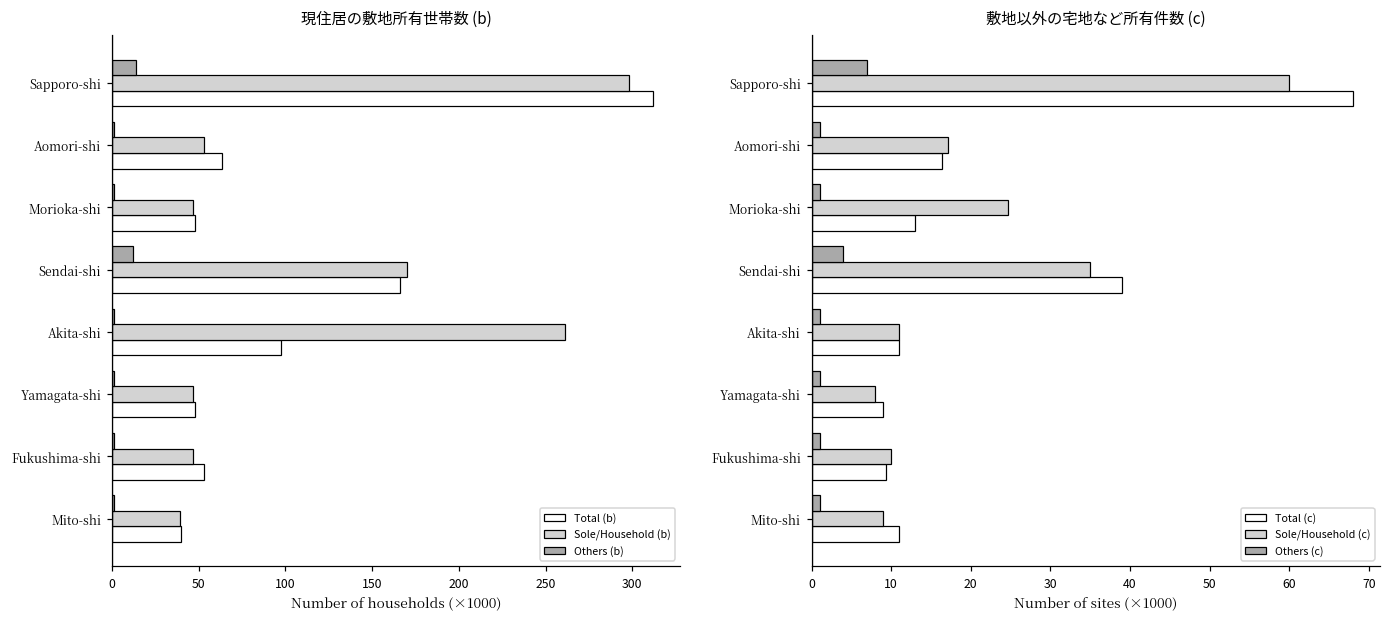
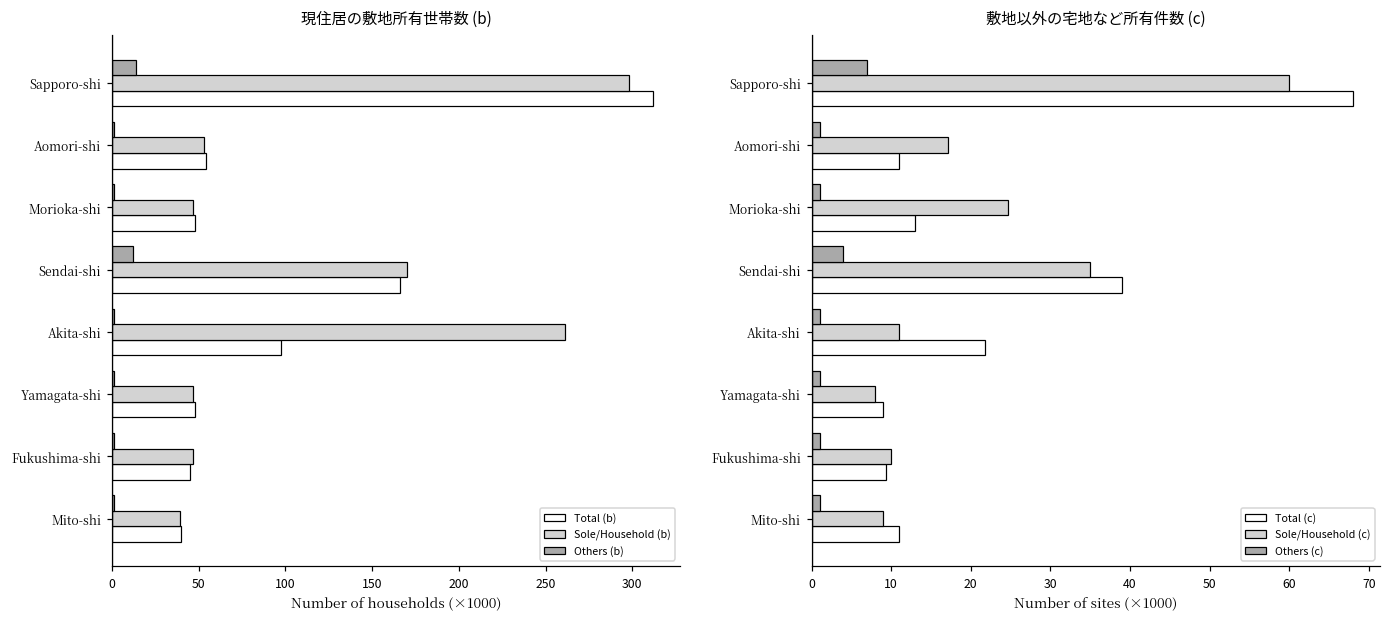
現住居の敷地所有世帯数 (b), Total (b), Aomori-shi: 63 -> 54
現住居の敷地所有世帯数 (b), Total (b), Fukushima-shi: 53 -> 45
敷地以外の宅地など所有件数 (c), Total (c), Aomori-shi: 16 -> 11
敷地以外の宅地など所有件数 (c), Total (c), Akita-shi: 11 -> 22
